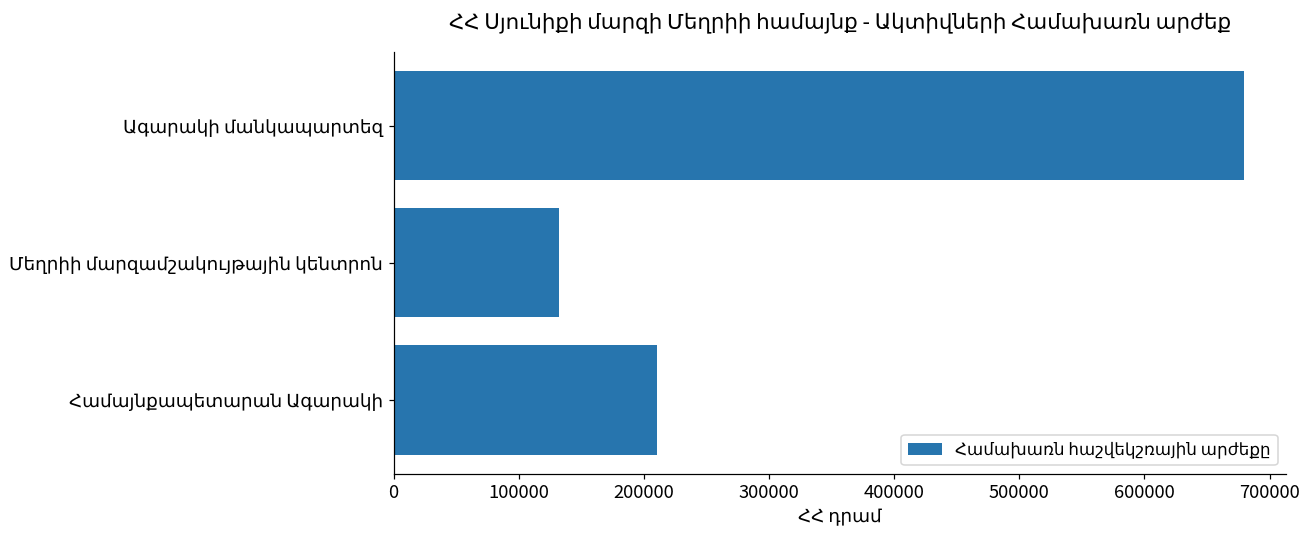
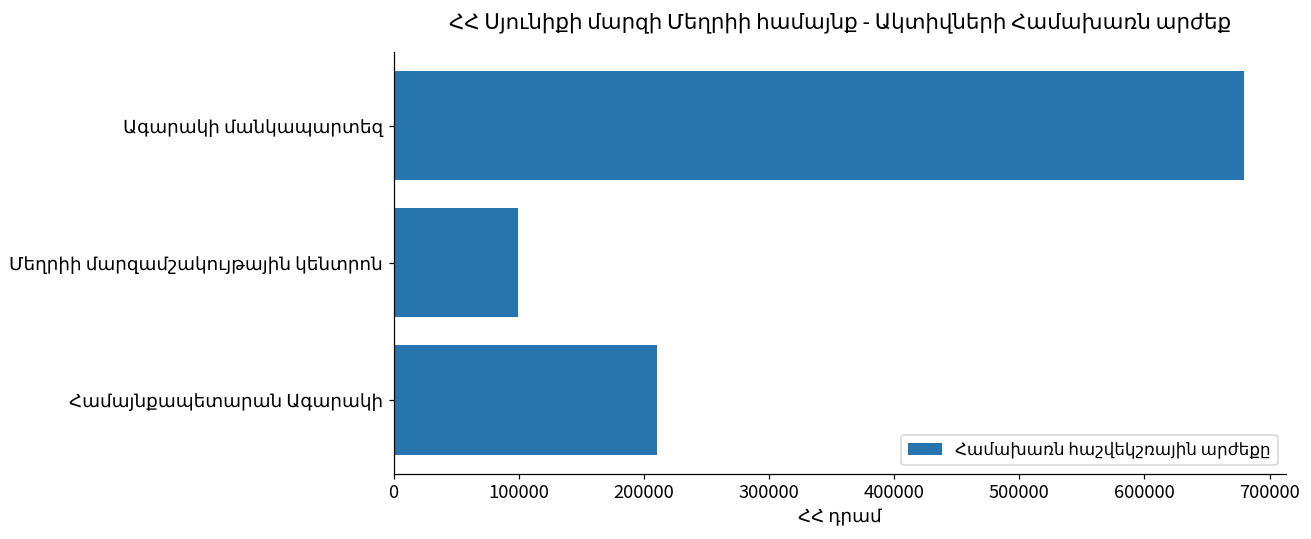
Մեղրիի մարզամշակույթային կենտրոն: 132000 -> 100000
